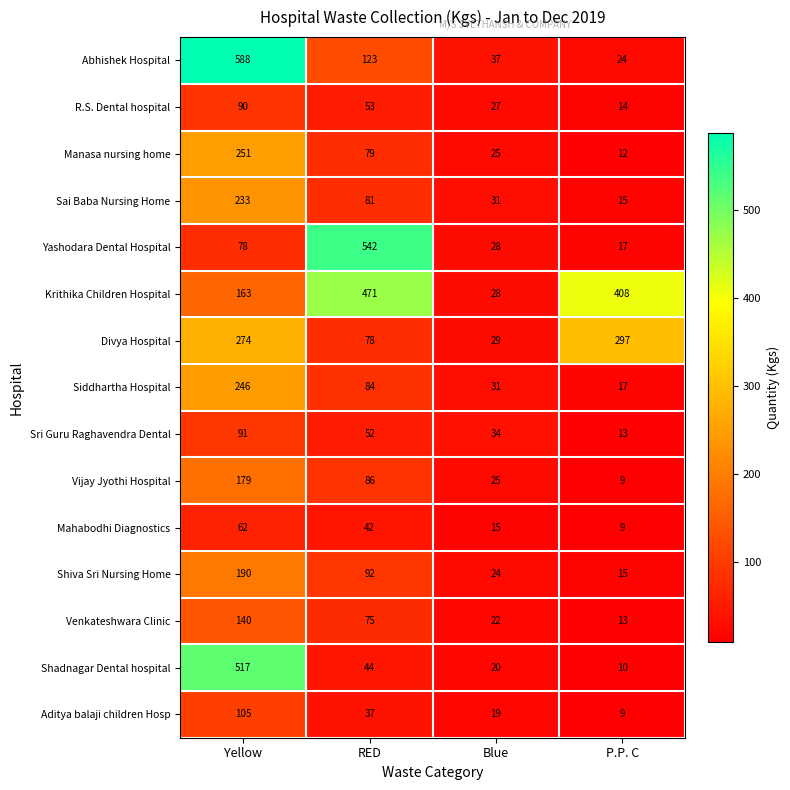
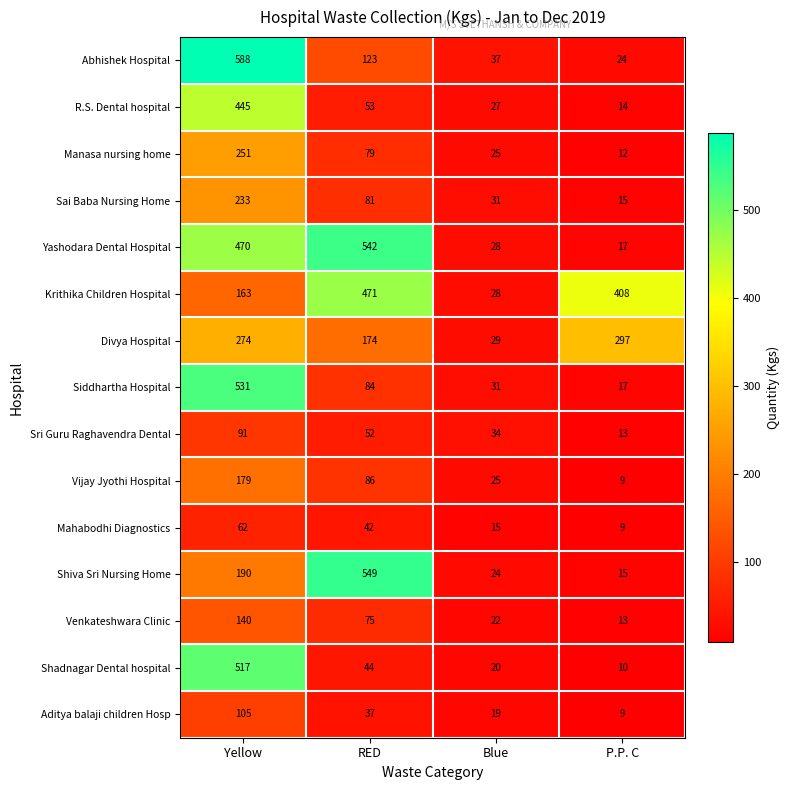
R.S. Dental hospital, Yellow: 90 -> 445
Yashodara Dental Hospital, Yellow: 78 -> 470
Divya Hospital, RED: 78 -> 174
Siddhartha Hospital, Yellow: 246 -> 531
Shiva Sri Nursing Home, RED: 92 -> 549
